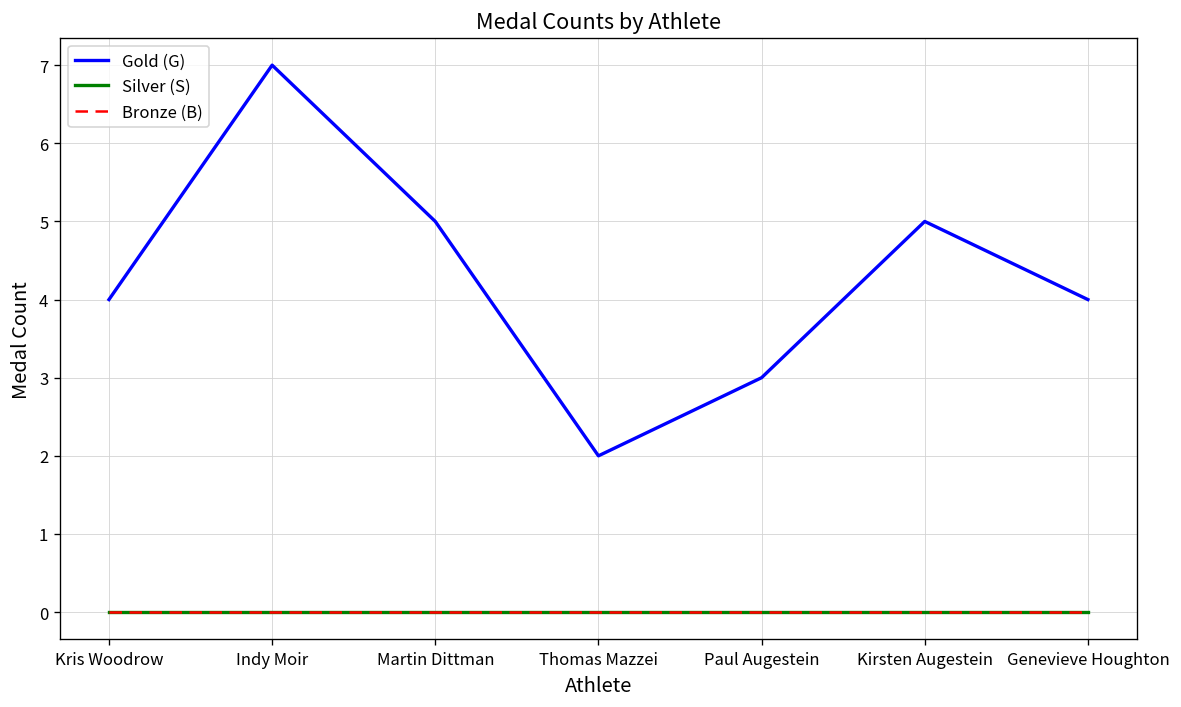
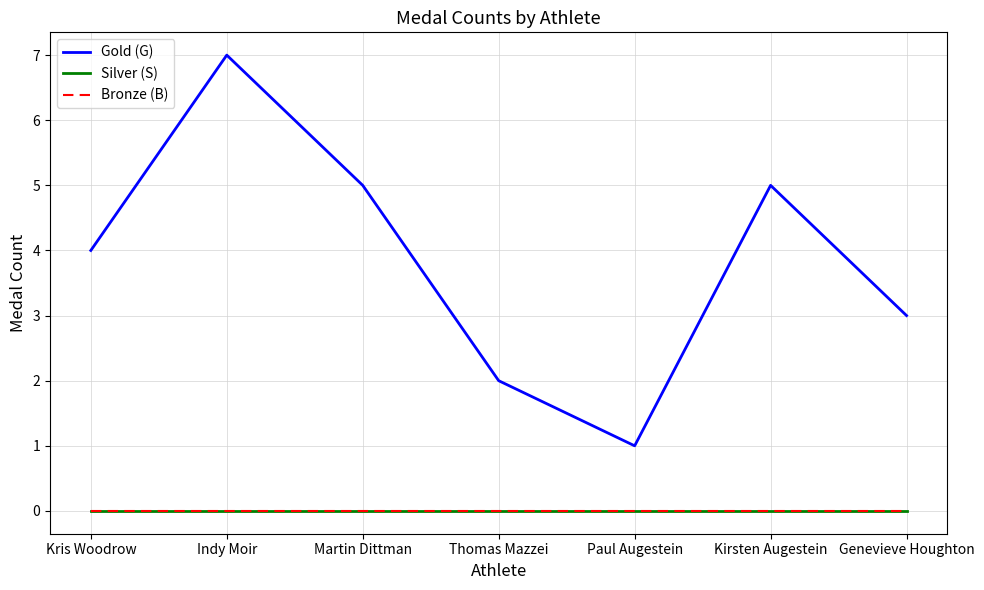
Gold (G), Paul Augestein: 3 -> 1
Gold (G), Genevieve Houghton: 4 -> 3
